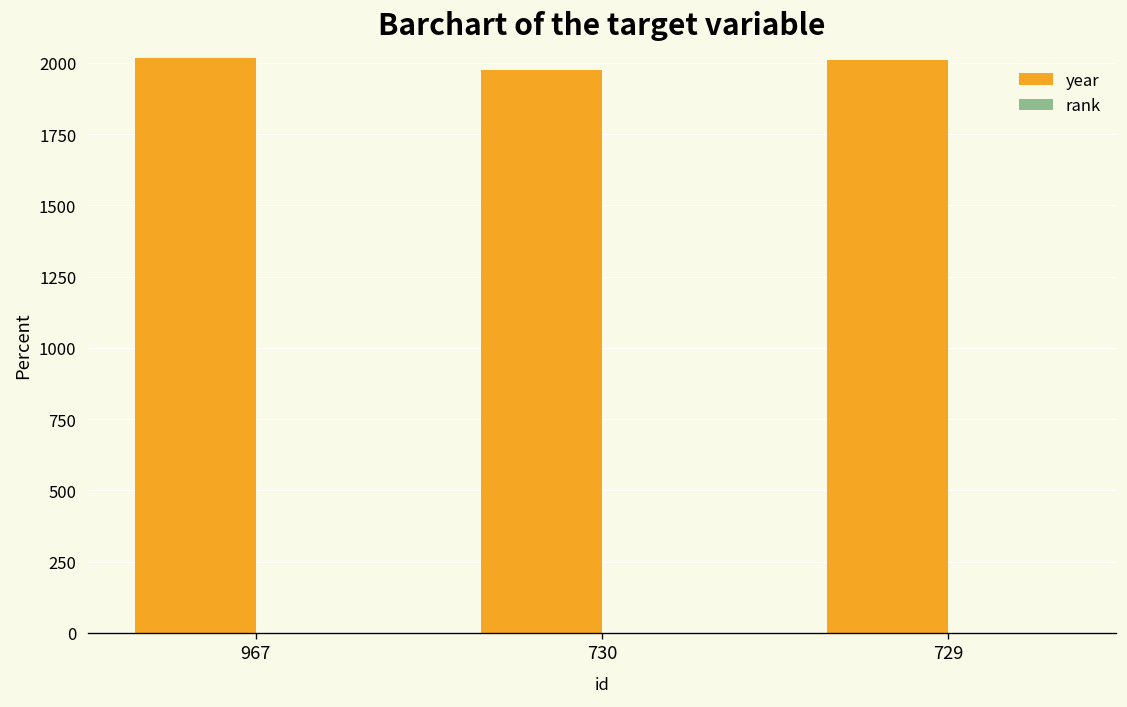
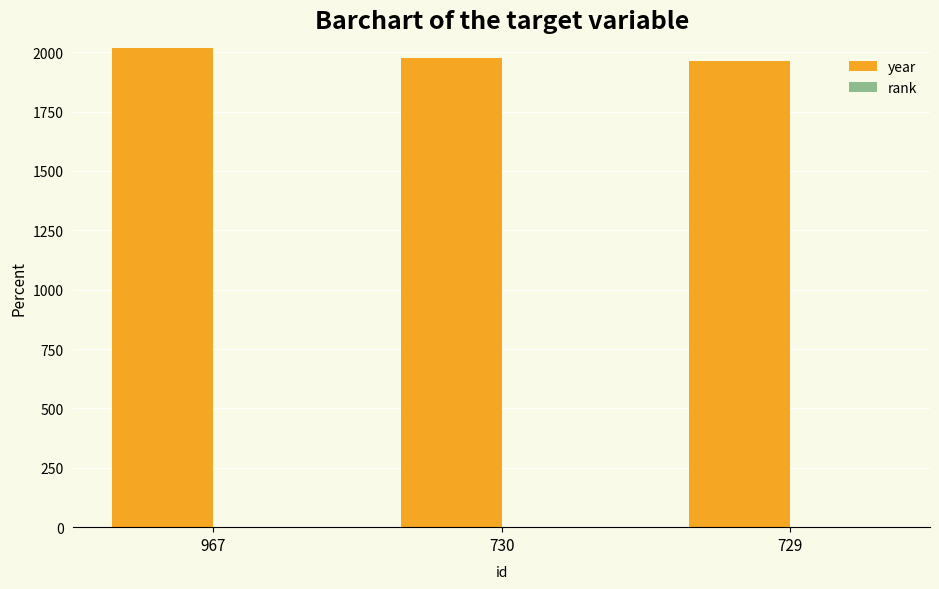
year, 729: 2010 -> 1960
